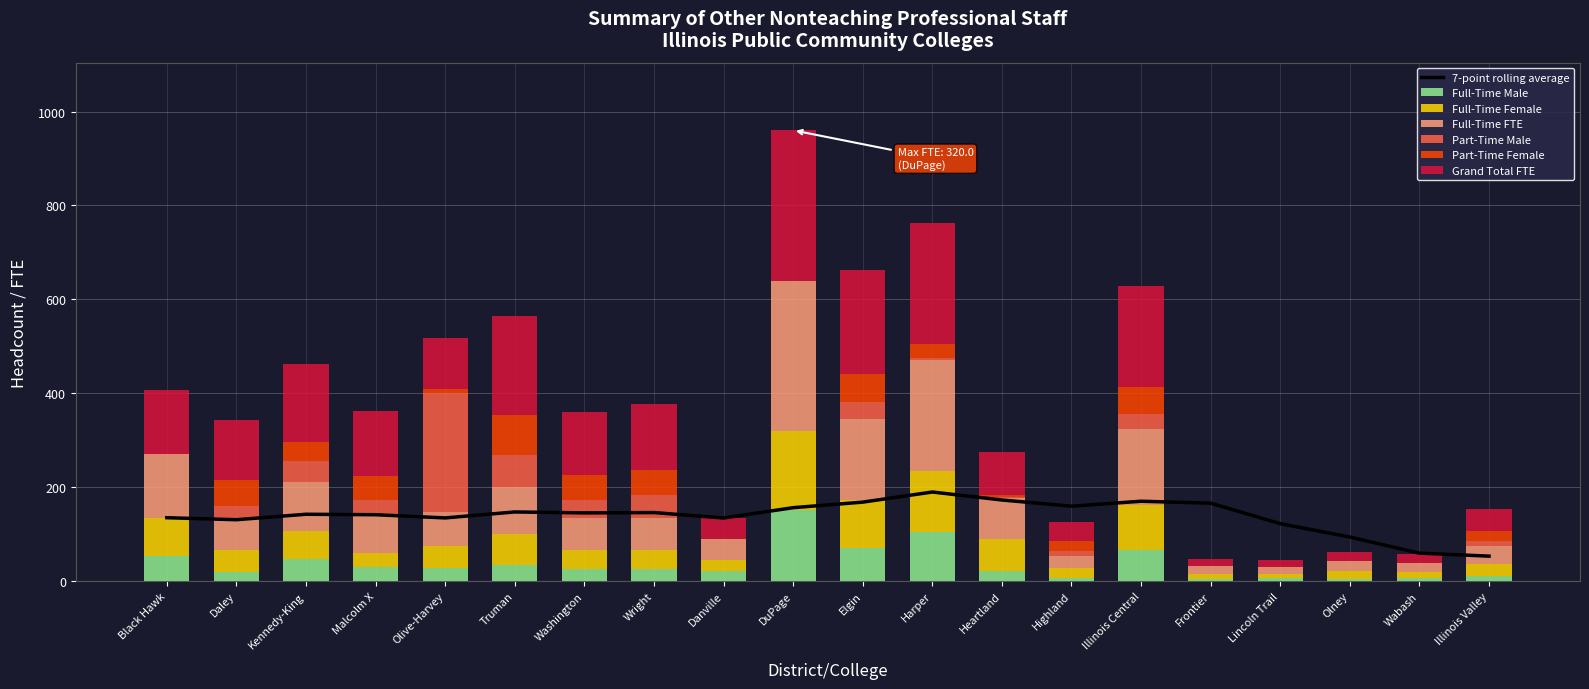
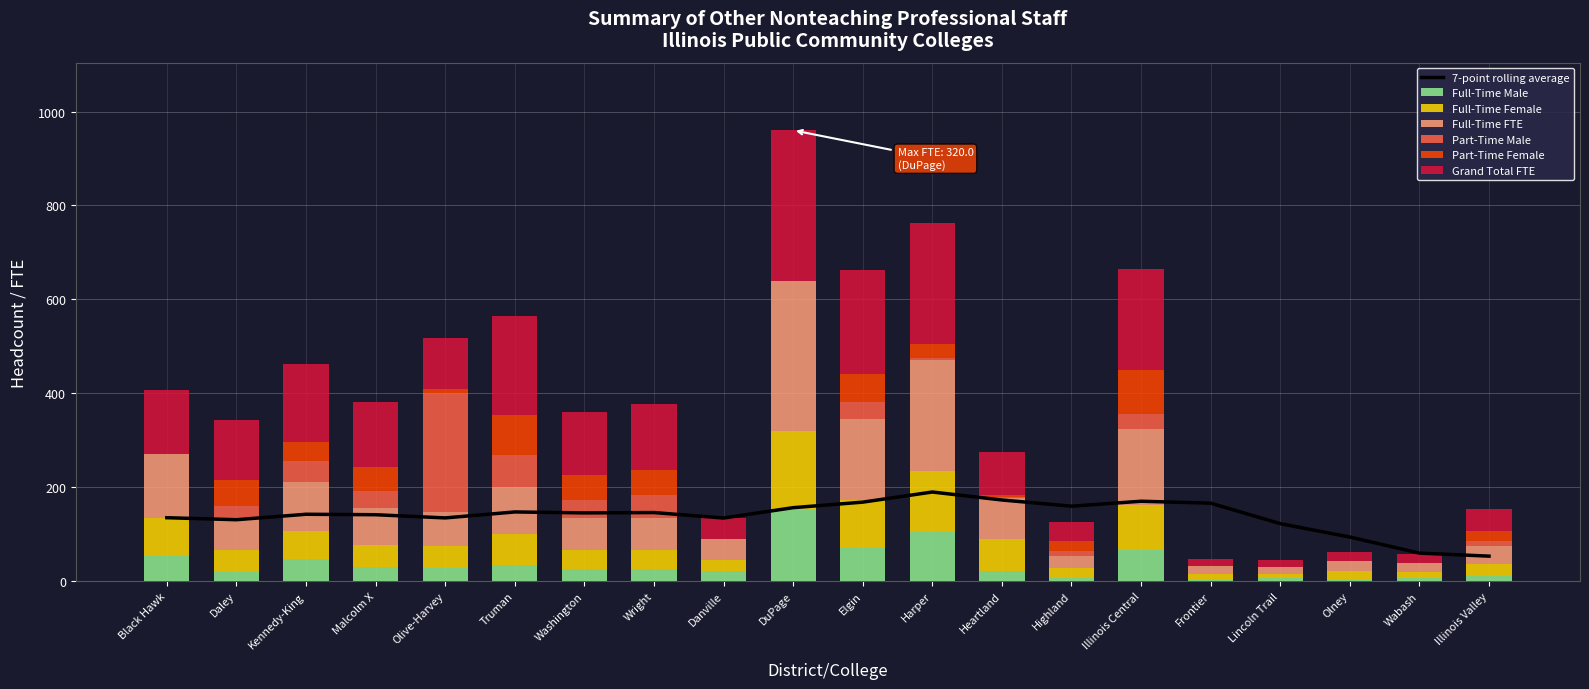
Full-Time Female, Malcolm X: 30 -> 50
Part-Time Female, Illinois Central: 60 -> 90
